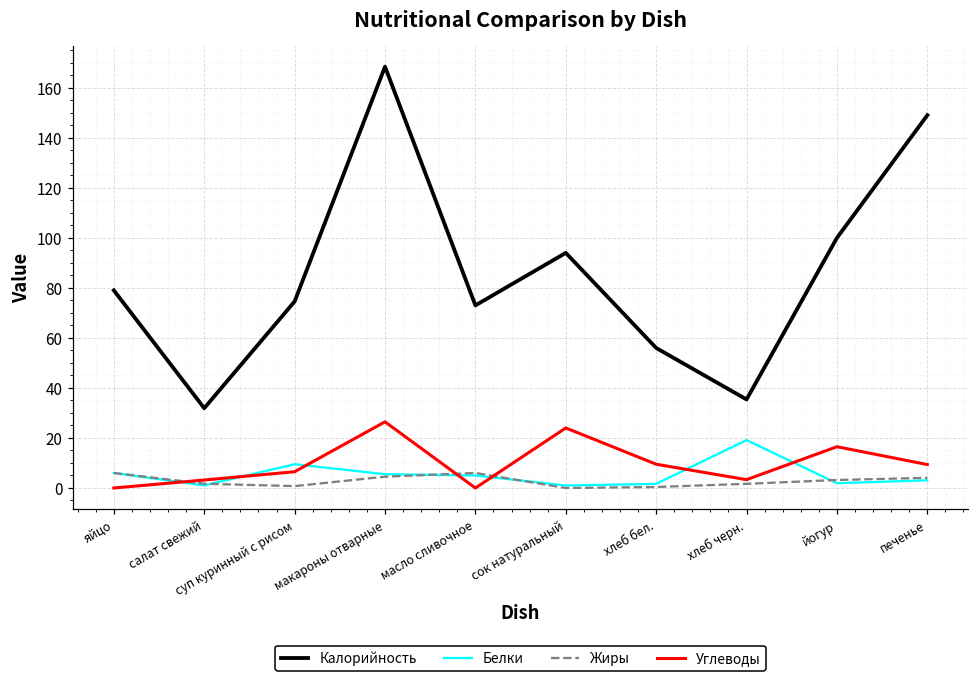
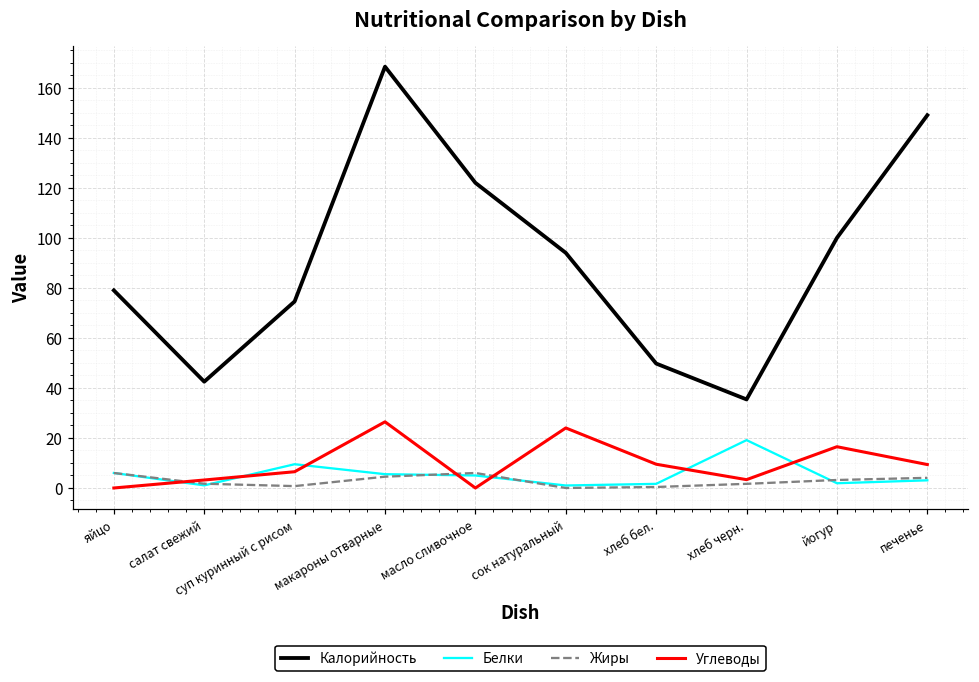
Калорийность, салат свежий: 32 -> 43
Калорийность, масло сливочное: 73 -> 122
Калорийность, хлеб бел.: 56 -> 50
